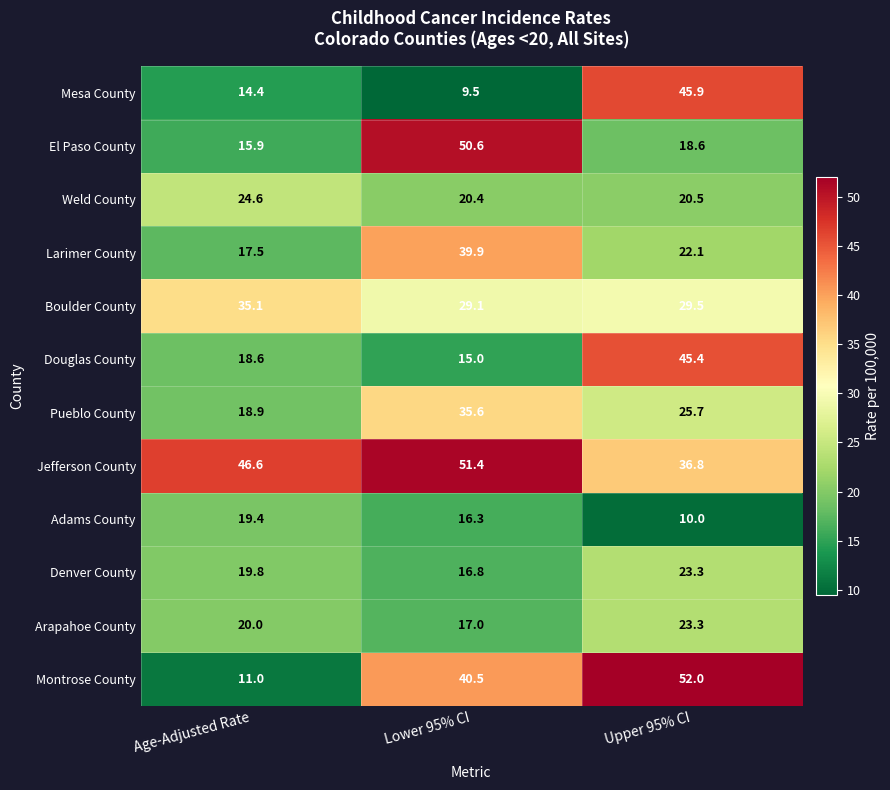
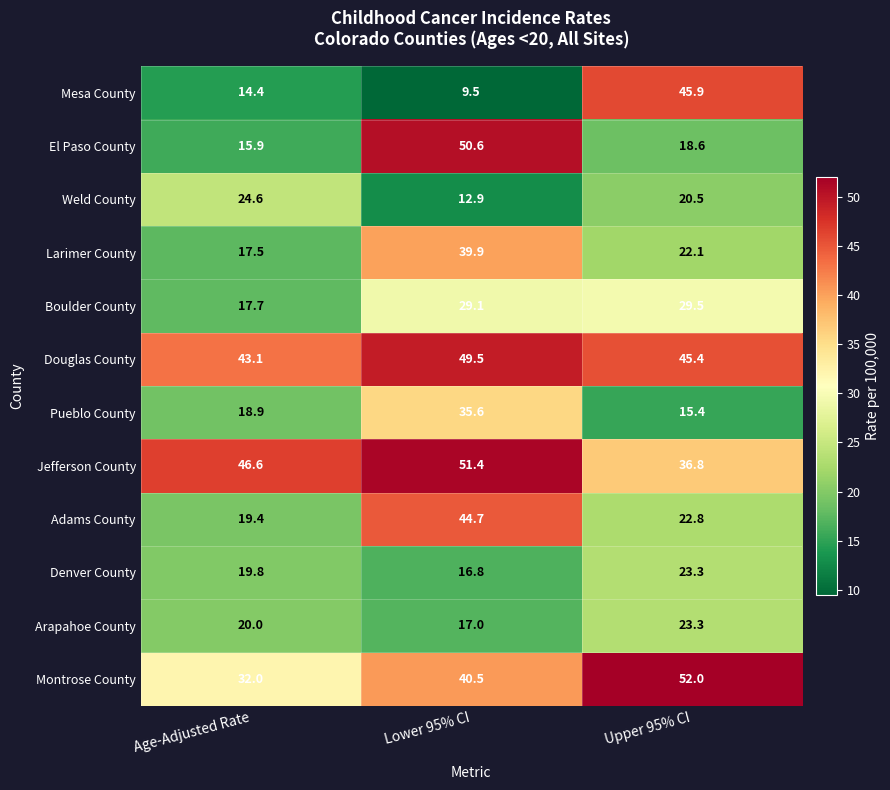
Weld County, Lower 95% CI: 20.4 -> 12.9
Boulder County, Age-Adjusted Rate: 35.1 -> 17.7
Douglas County, Age-Adjusted Rate: 18.6 -> 43.1
Douglas County, Lower 95% CI: 15.0 -> 49.5
Pueblo County, Upper 95% CI: 25.7 -> 15.4
Adams County, Lower 95% CI: 16.3 -> 44.7
Adams County, Upper 95% CI: 10.0 -> 22.8
Montrose County, Age-Adjusted Rate: 11.0 -> 32.0
